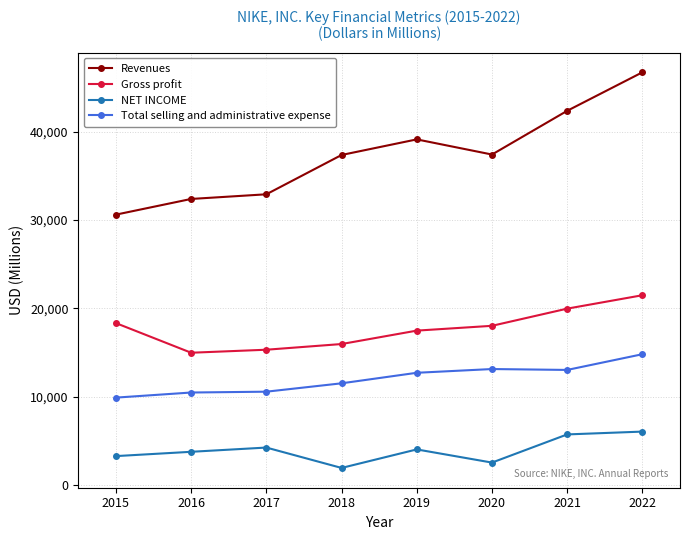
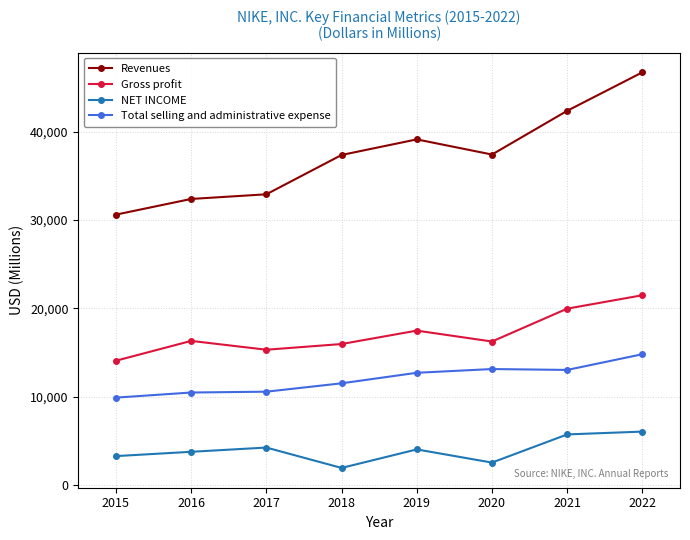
Gross profit, 2015: 18,000 -> 14,000
Gross profit, 2016: 15,000 -> 16,000
Gross profit, 2020: 18,000 -> 16,000
